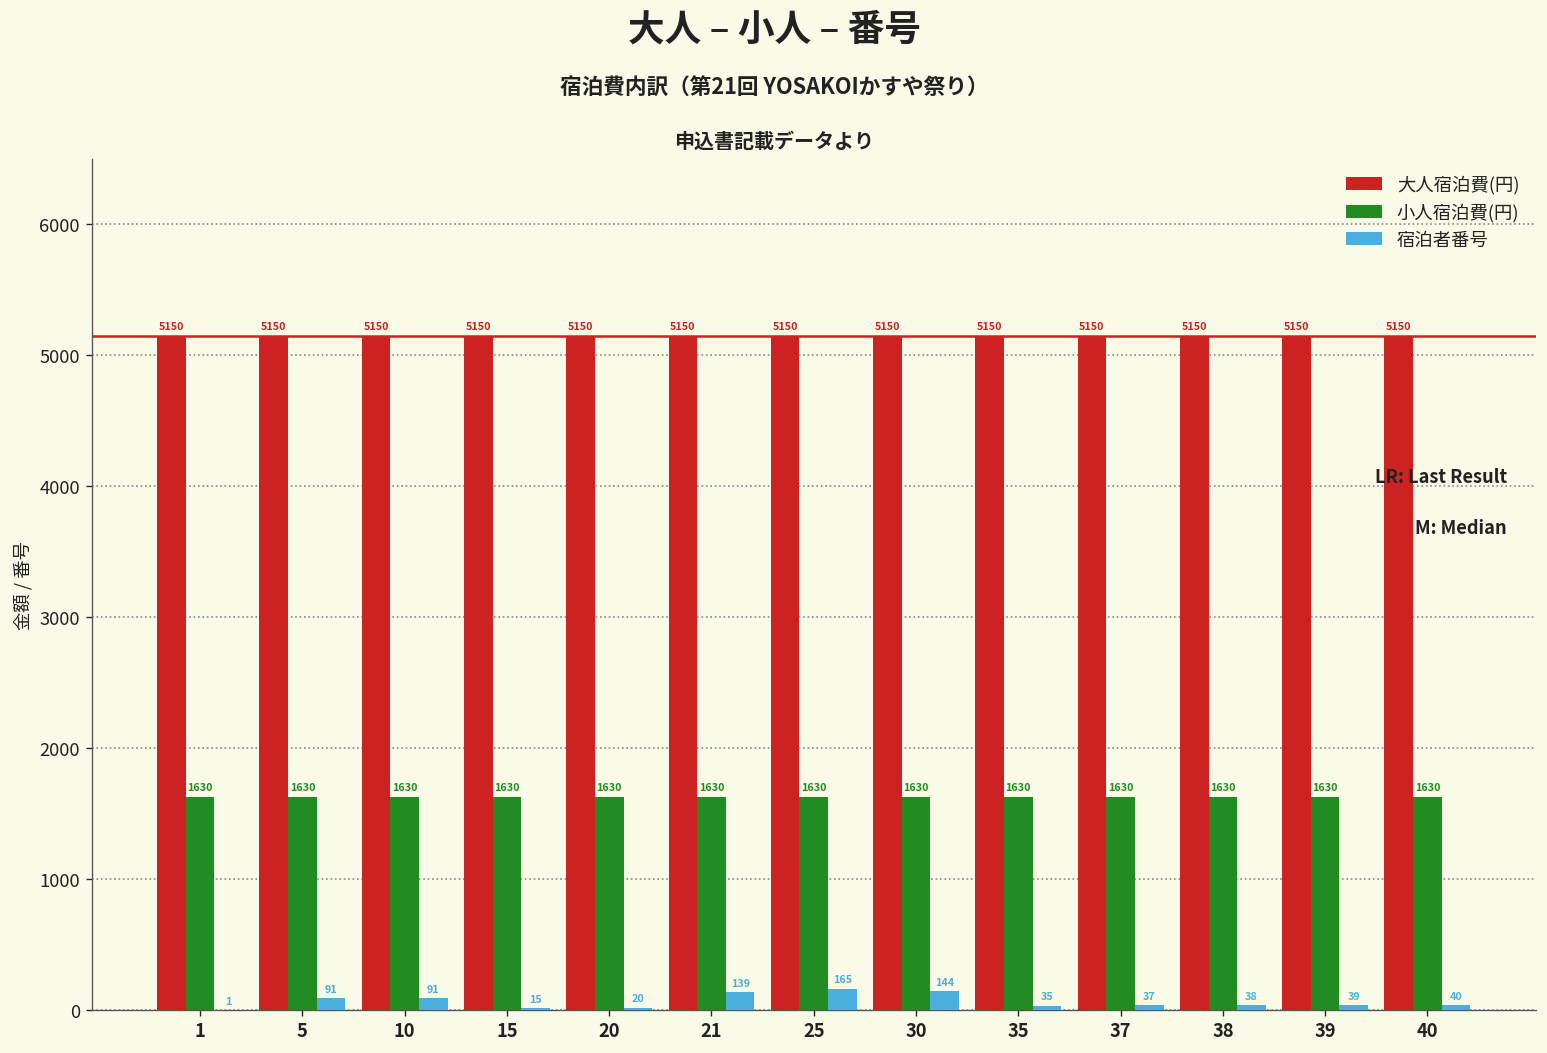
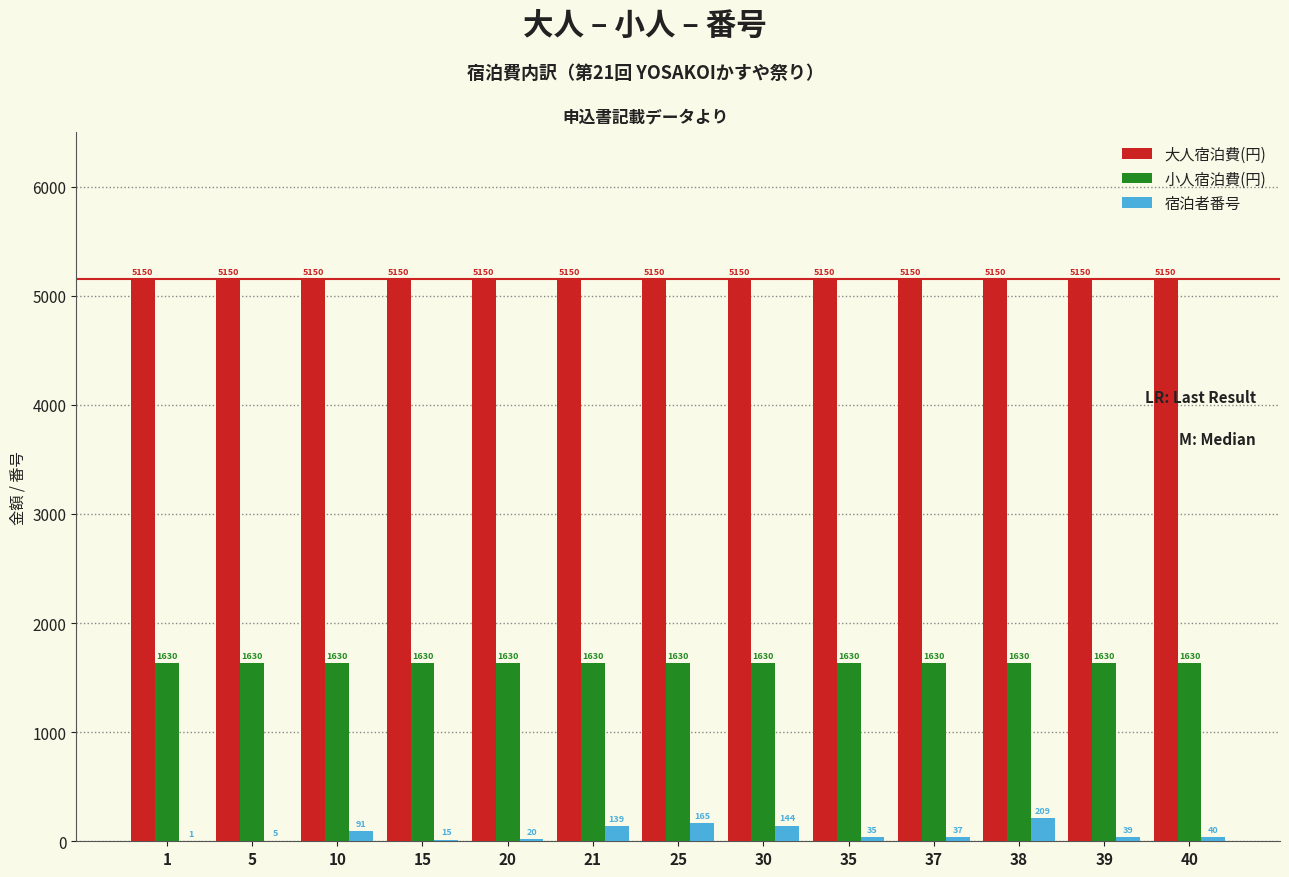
宿泊者番号, 5: 91 -> 5
宿泊者番号, 38: 38 -> 209
